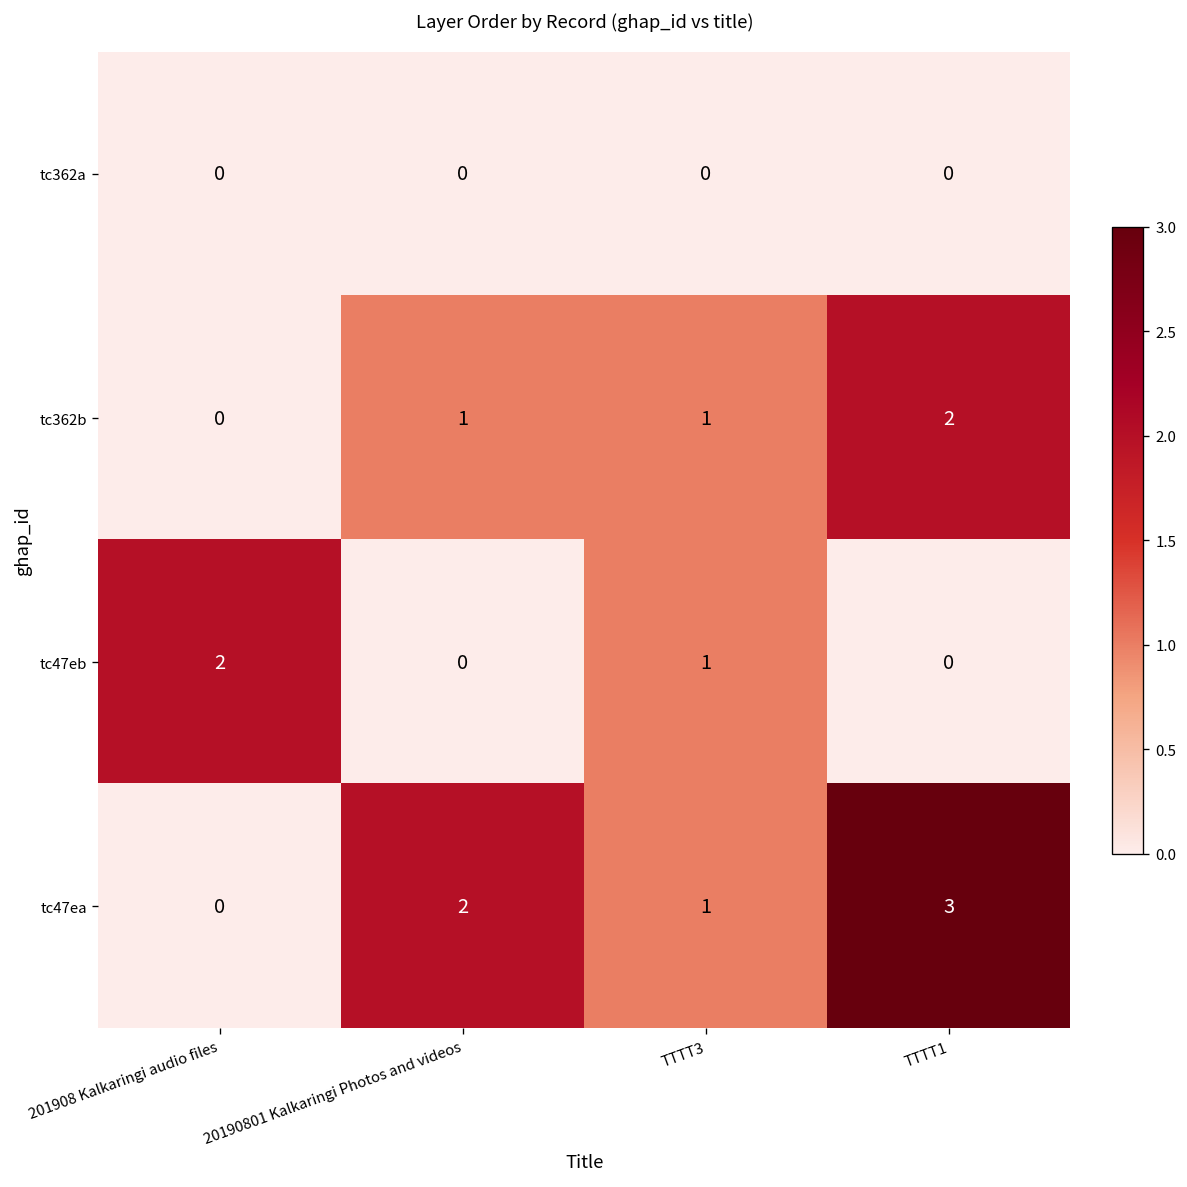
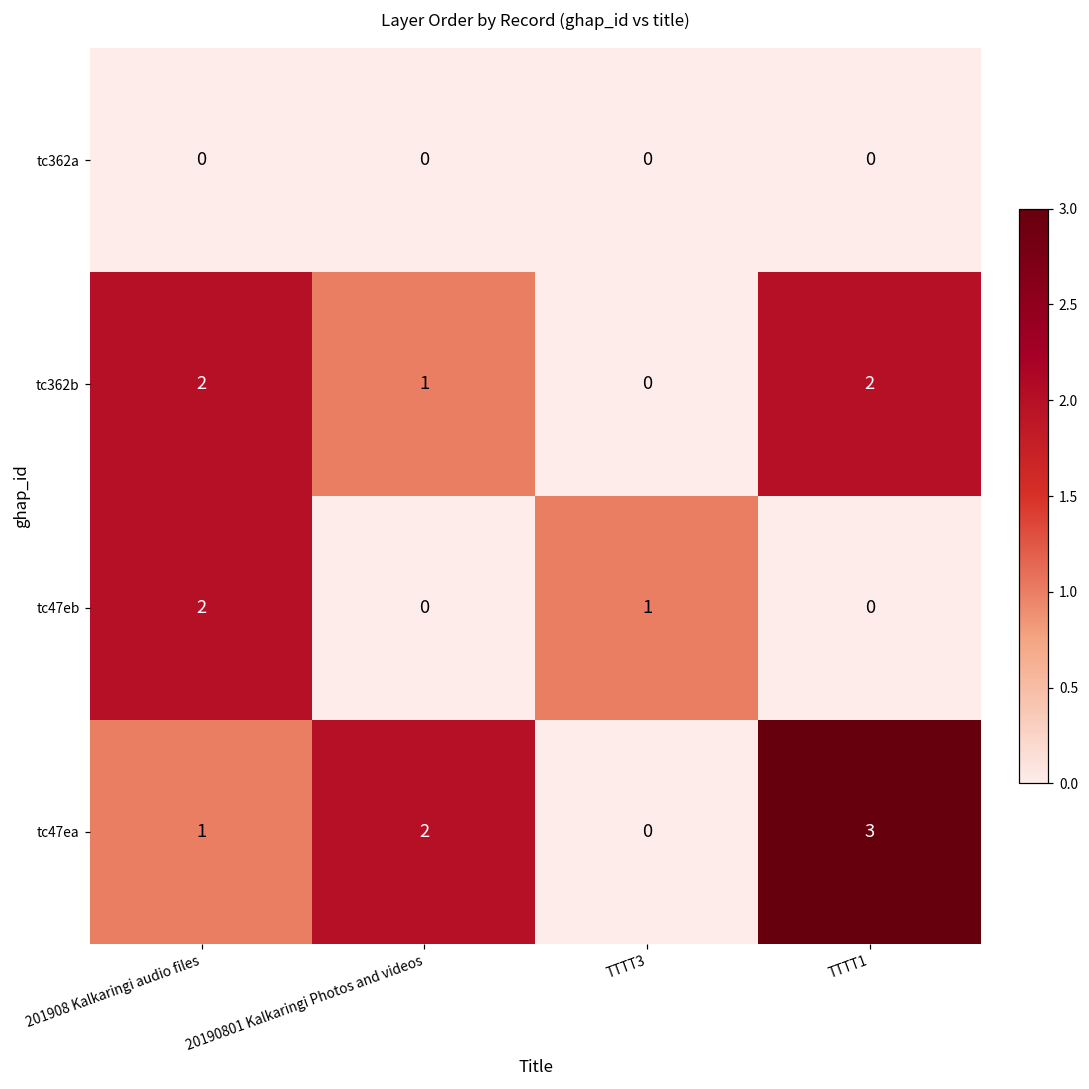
tc362b, 201908 Kalkaringi audio files: 0 -> 2
tc362b, TTTT3: 1 -> 0
tc47ea, 201908 Kalkaringi audio files: 0 -> 1
tc47ea, TTTT3: 1 -> 0
